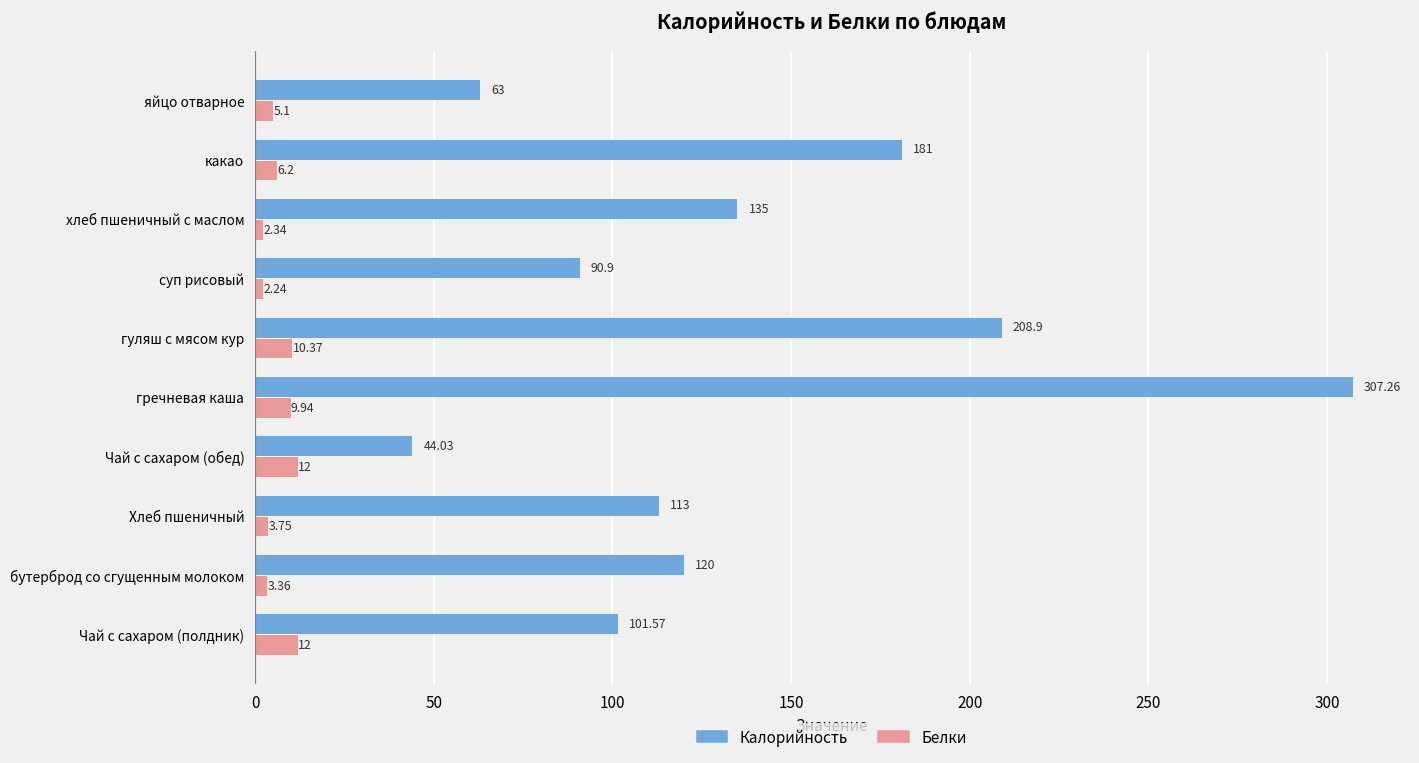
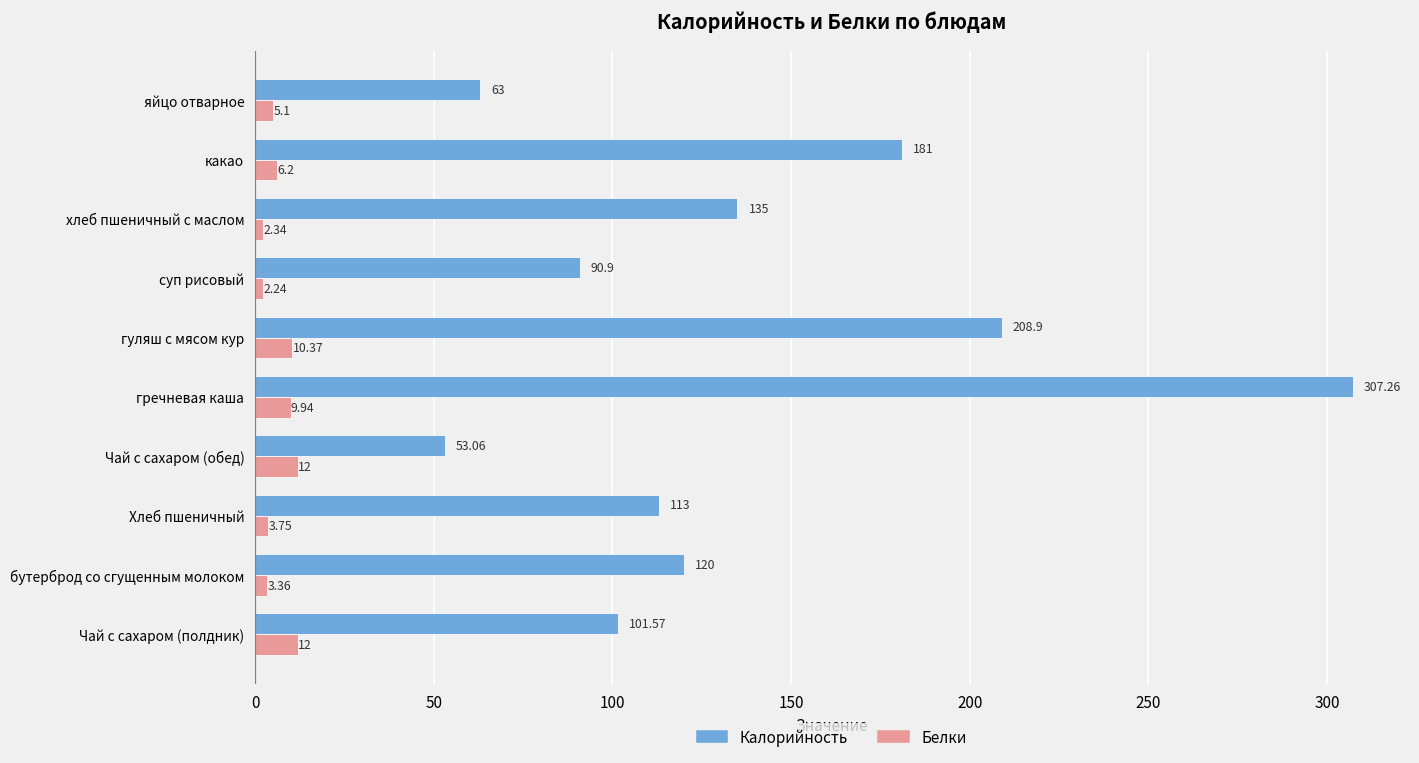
Калорийность, Чай с сахаром (обед): 44.03 -> 53.06
